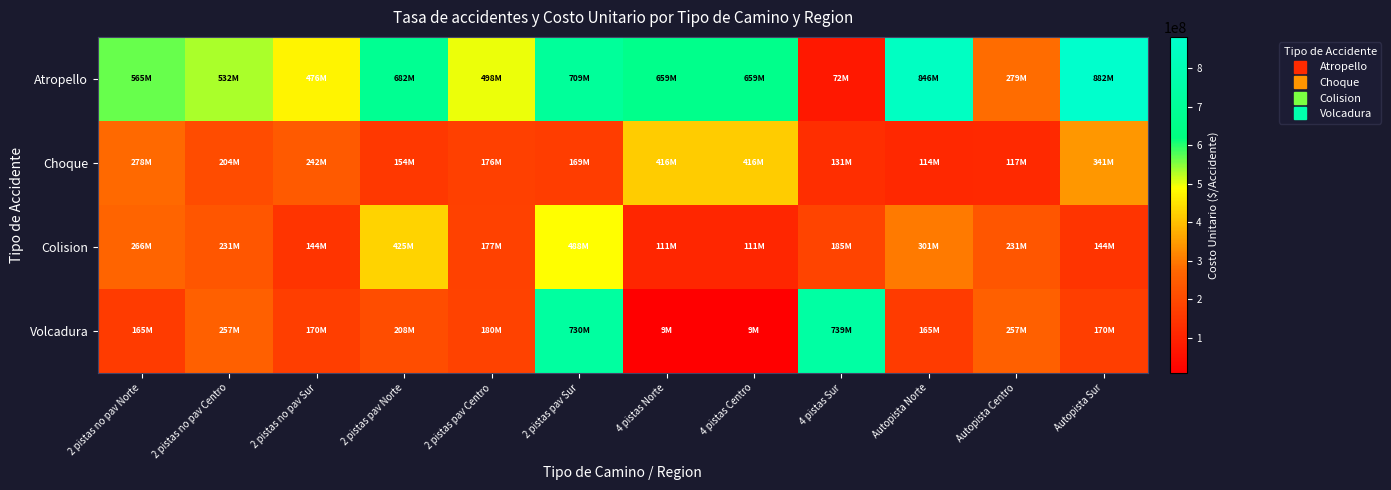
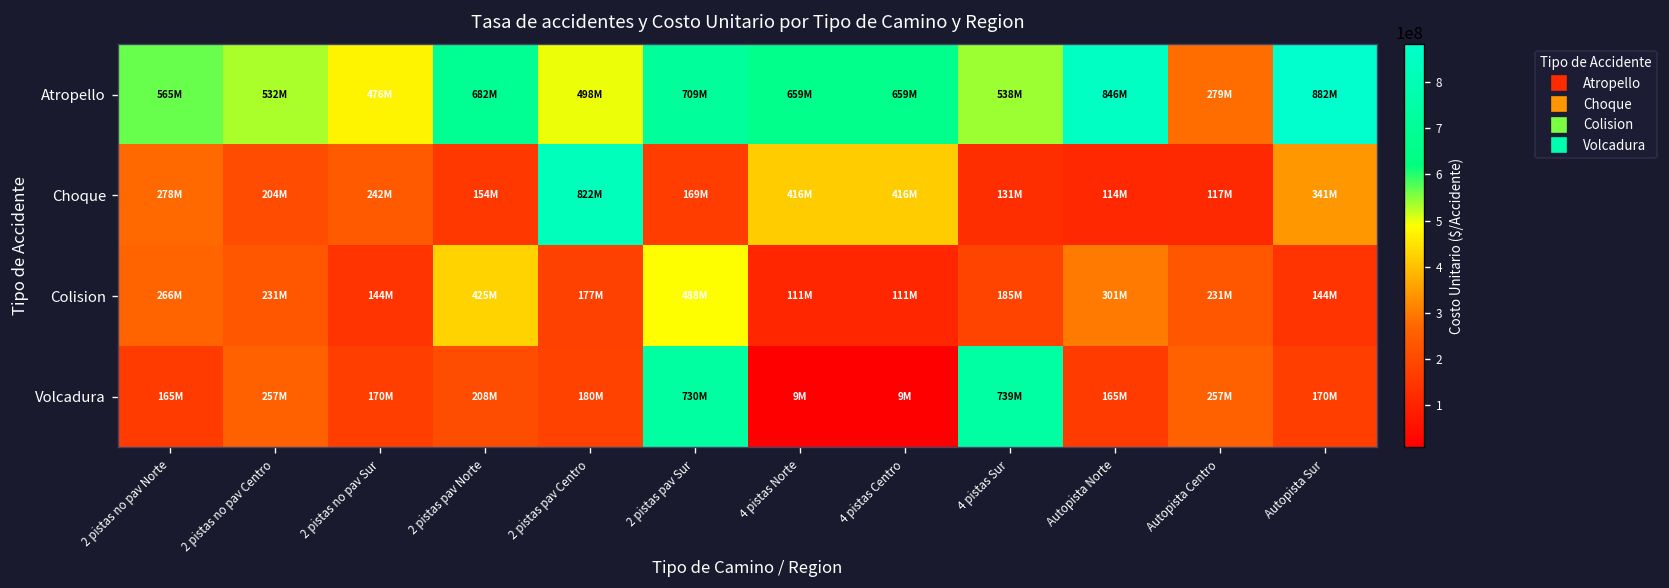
Atropello, 4 pistas Sur: 72M -> 538M
Choque, 2 pistas pav Centro: 176M -> 822M
